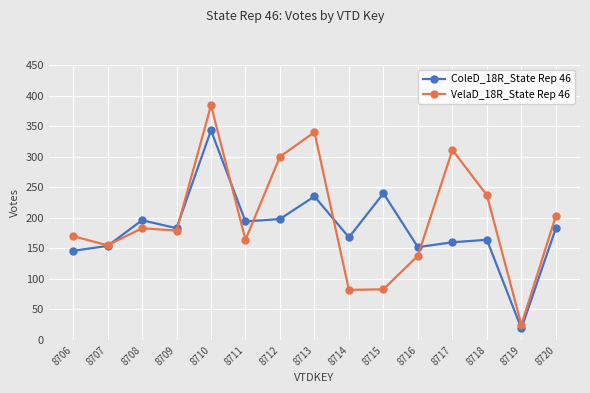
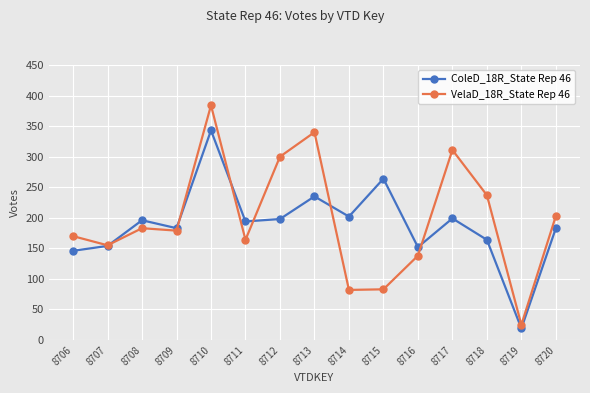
ColeD_18R_State Rep 46, 8714: 170 -> 200
ColeD_18R_State Rep 46, 8715: 240 -> 260
ColeD_18R_State Rep 46, 8717: 160 -> 200
